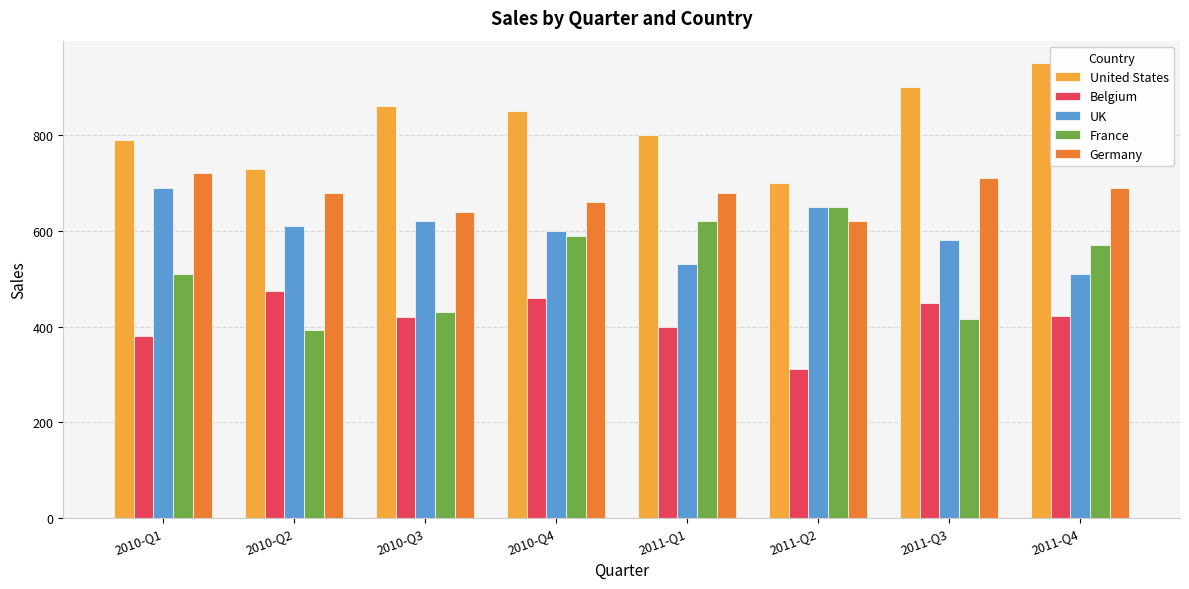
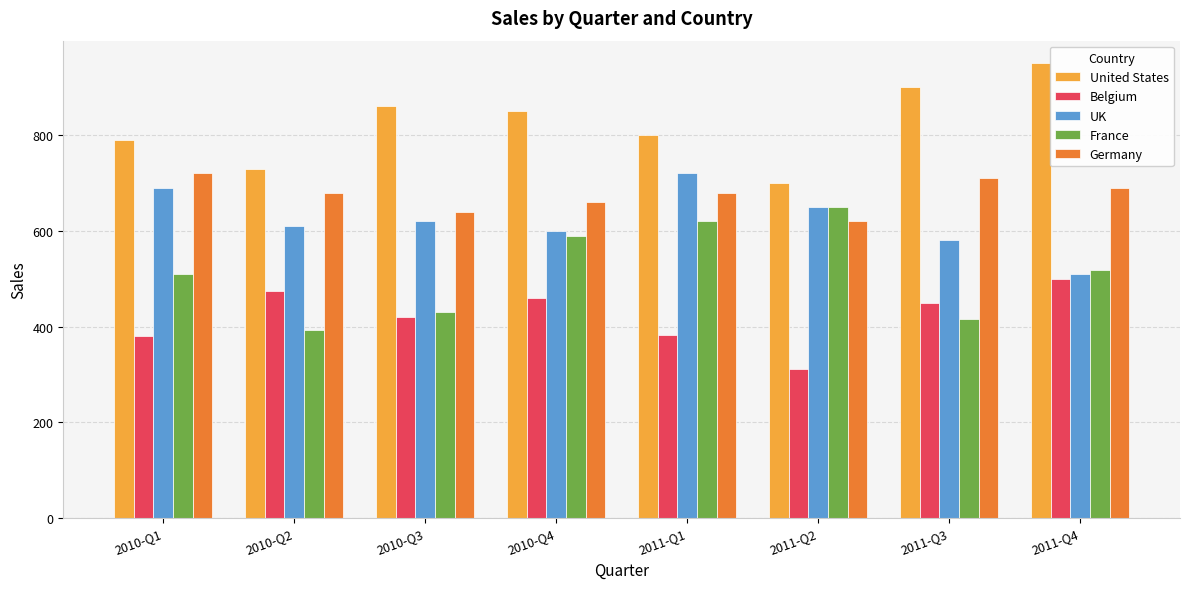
Belgium, 2011-Q1: 400 -> 380
UK, 2011-Q1: 530 -> 720
Belgium, 2011-Q4: 420 -> 500
France, 2011-Q4: 570 -> 520
